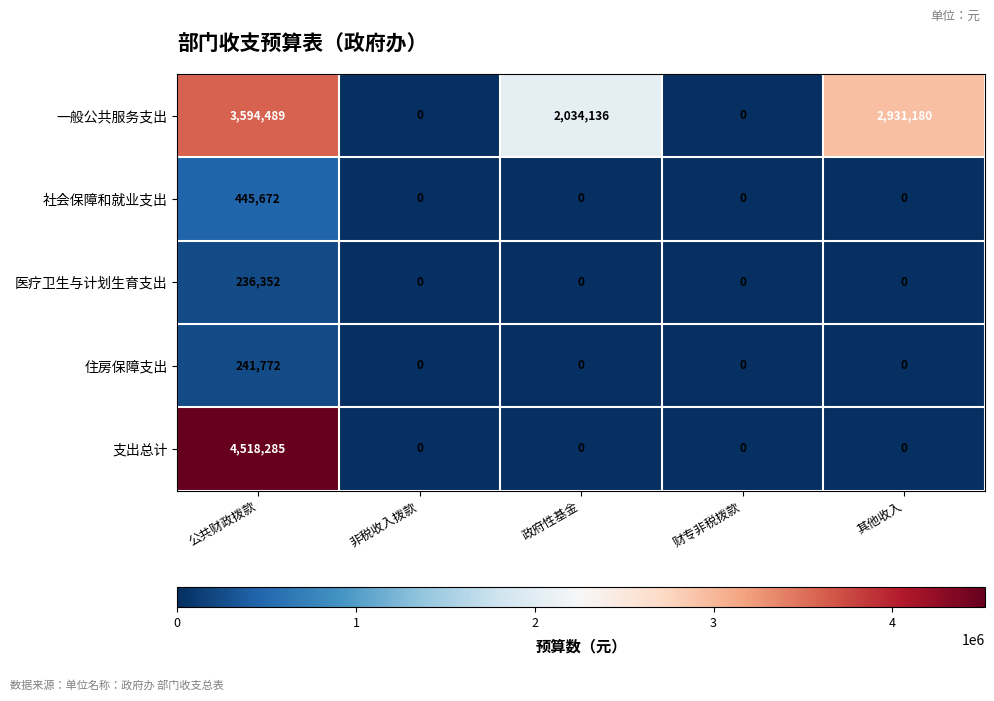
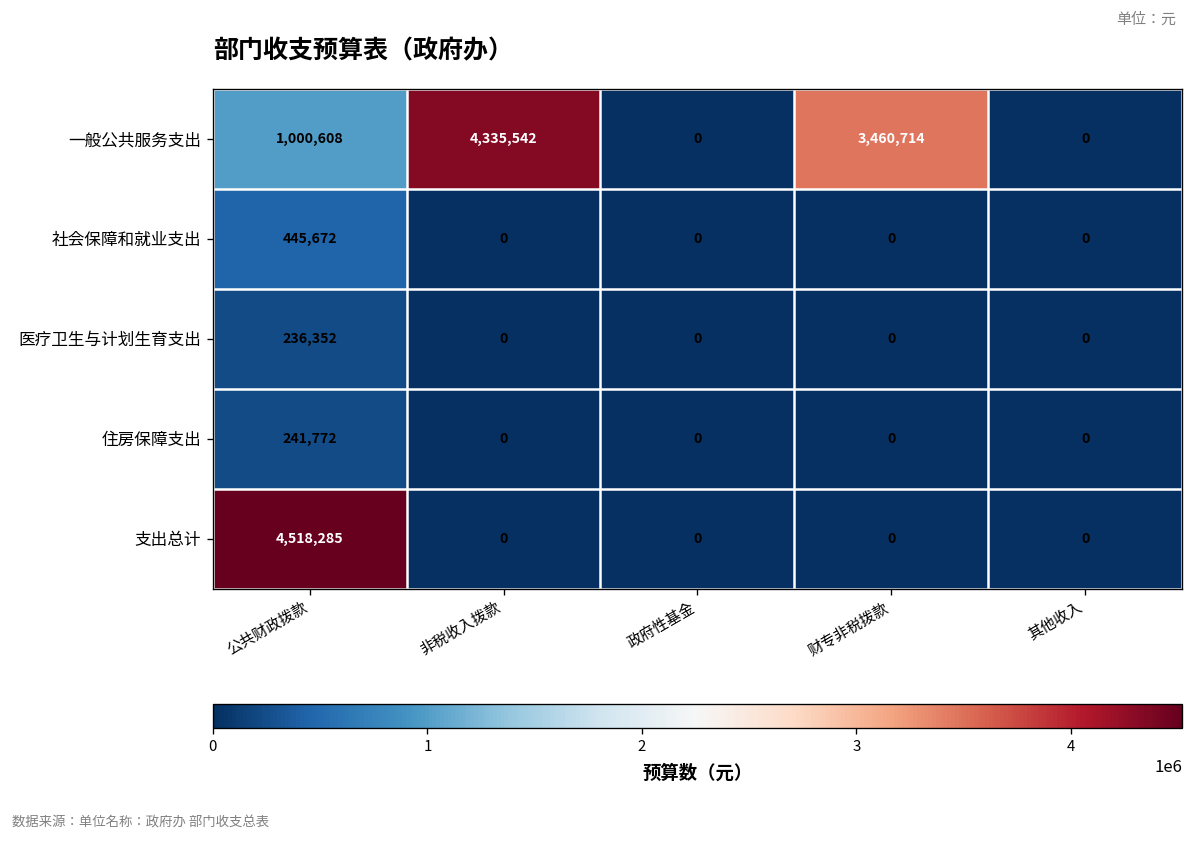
一般公共服务支出, 公共财政拨款: 3,594,489 -> 1,000,608
一般公共服务支出, 非税收入拨款: 0 -> 4,335,542
一般公共服务支出, 政府性基金: 2,034,136 -> 0
一般公共服务支出, 财专非税拨款: 0 -> 3,460,714
一般公共服务支出, 其他收入: 2,931,180 -> 0
